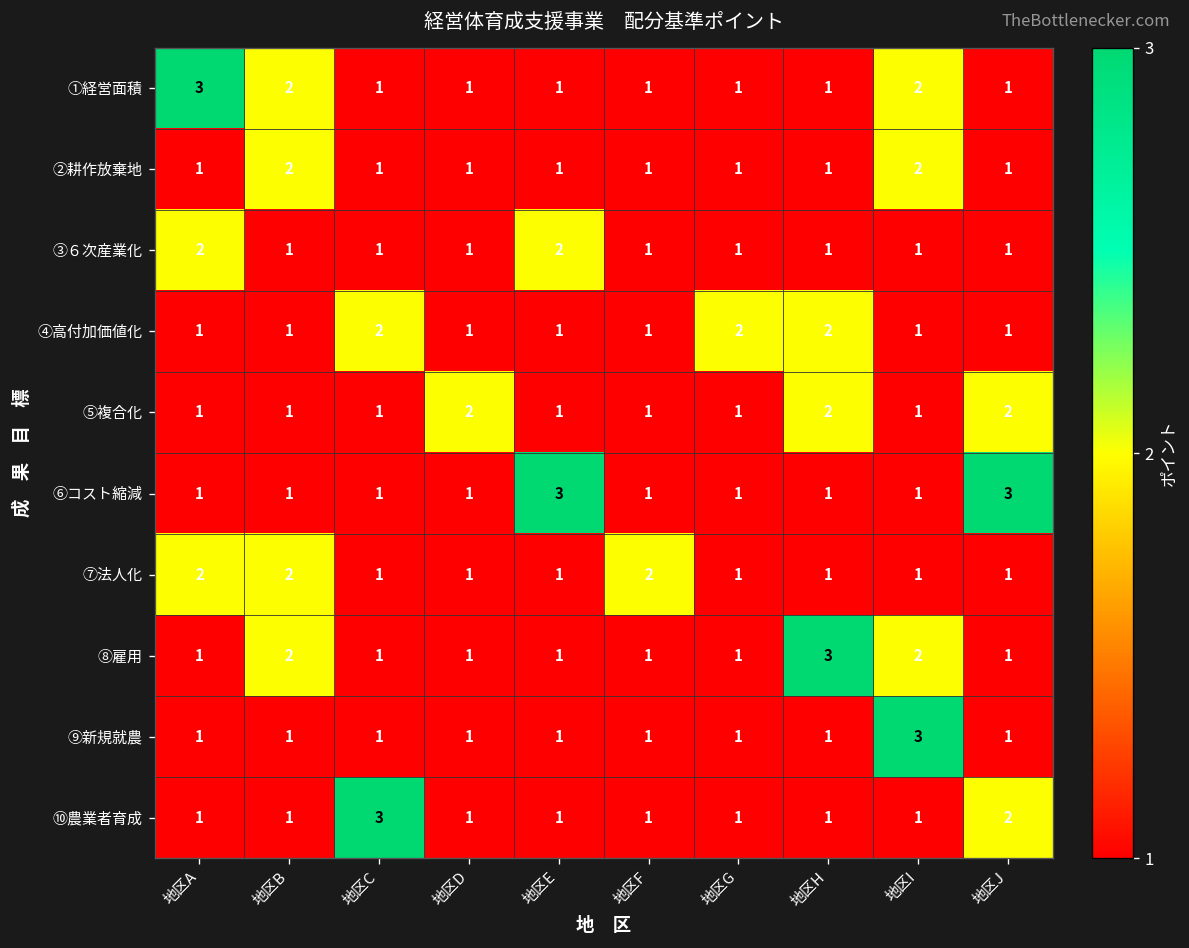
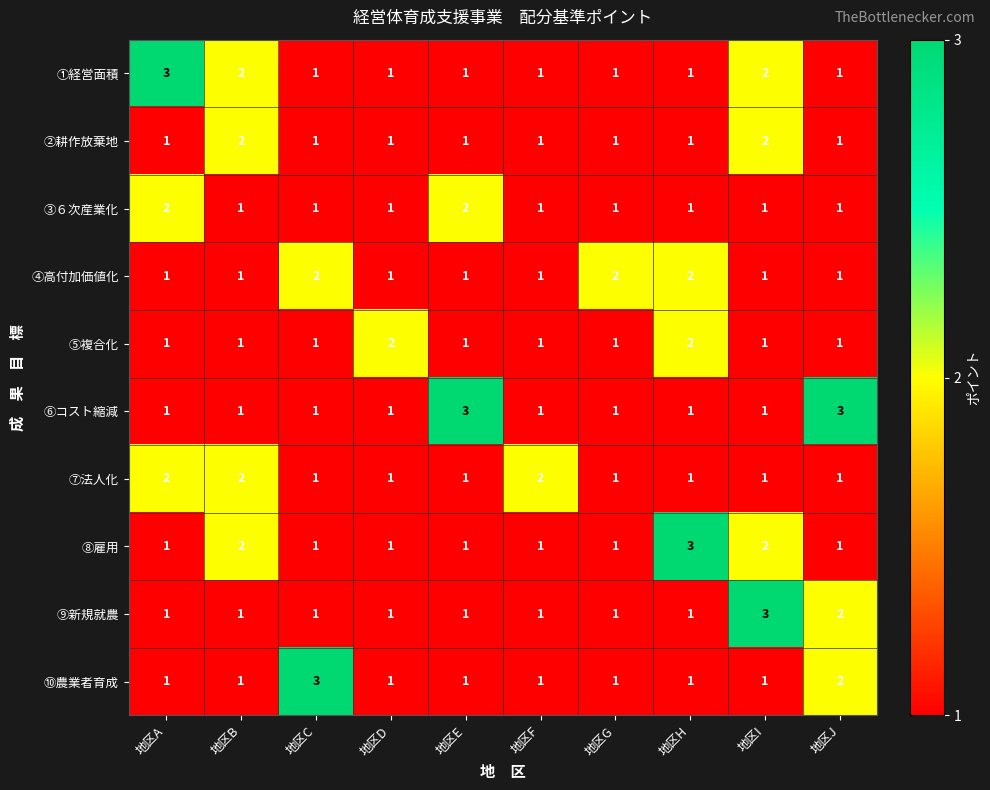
⑤複合化, 地区J: 2 -> 1
⑨新規就農, 地区J: 1 -> 2
